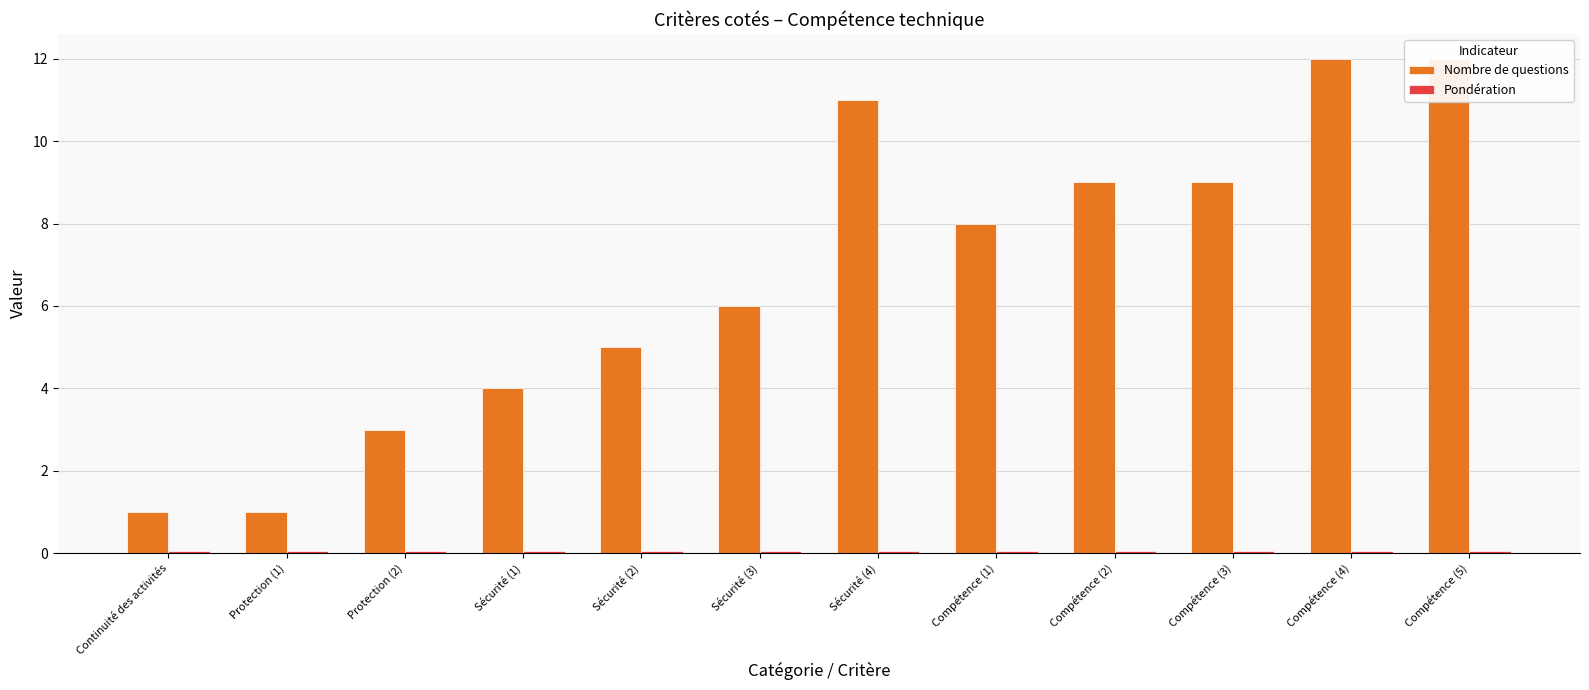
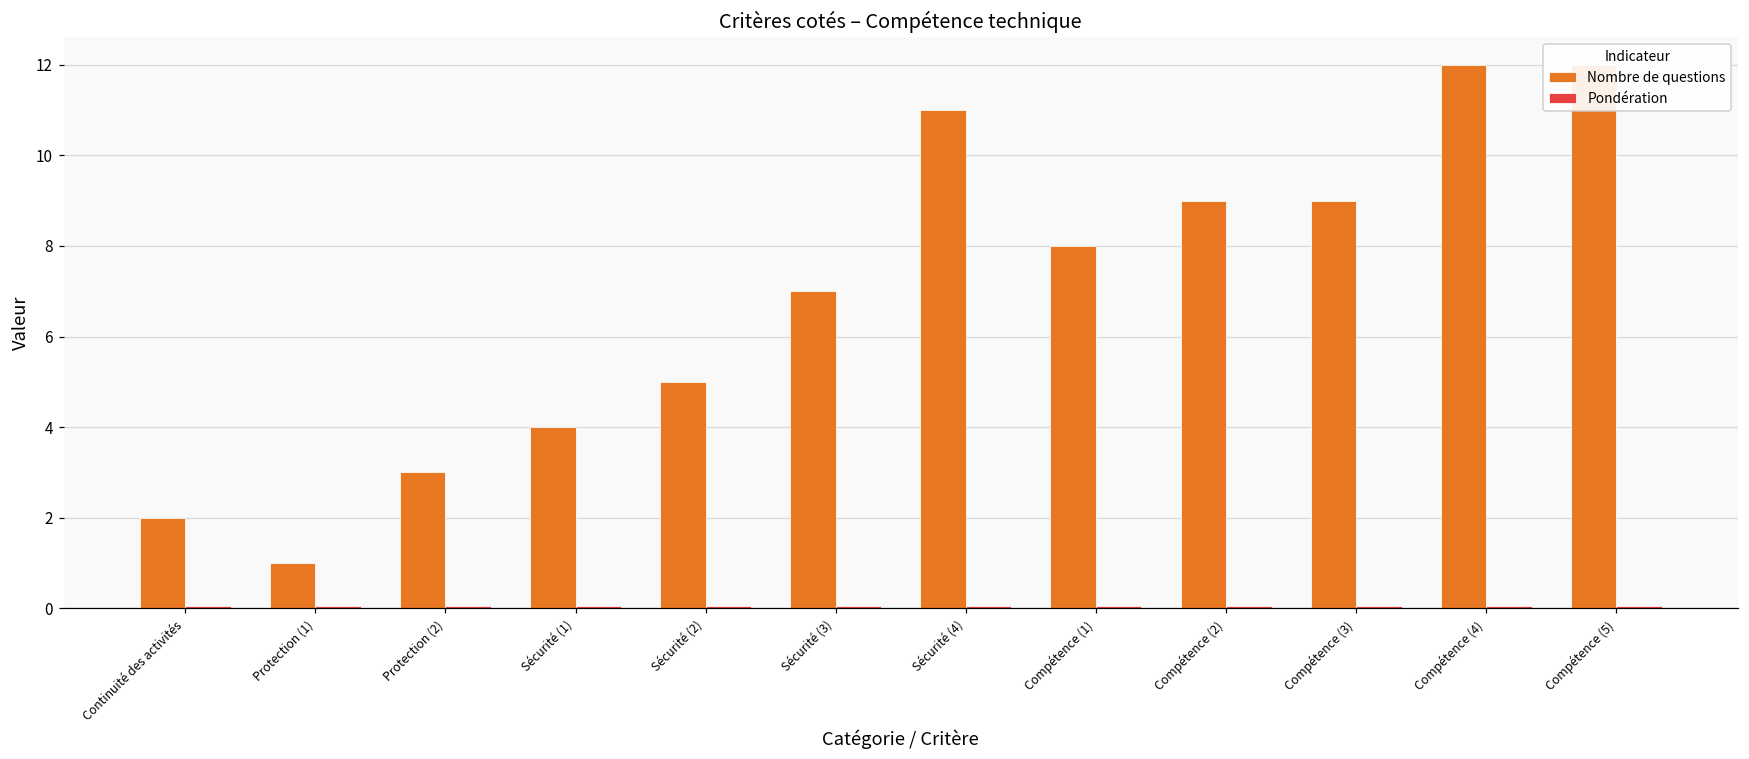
Nombre de questions, Continuité des activités: 1 -> 2
Nombre de questions, Sécurité (3): 6 -> 7
